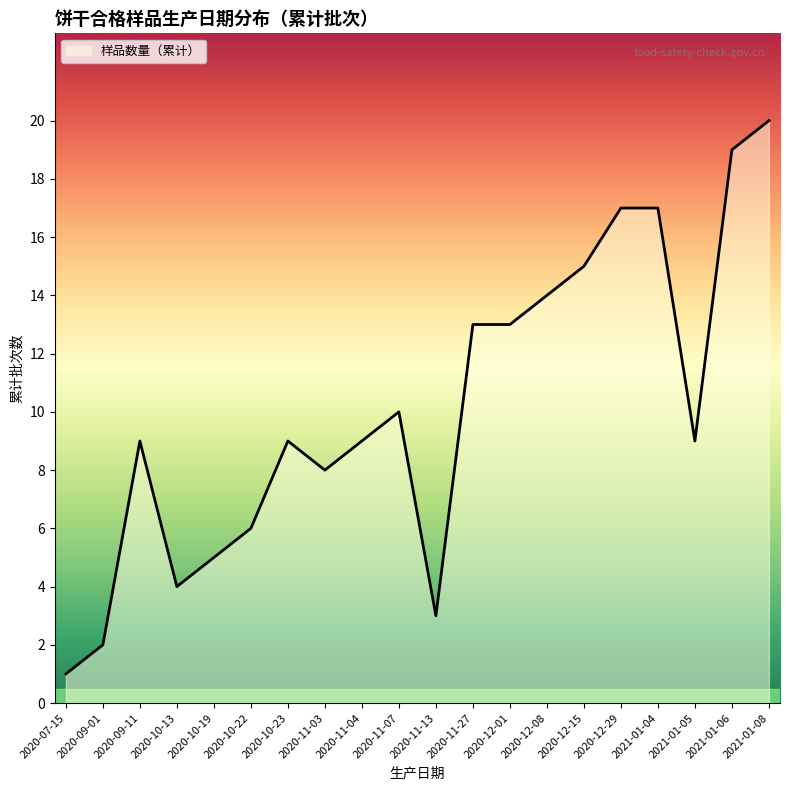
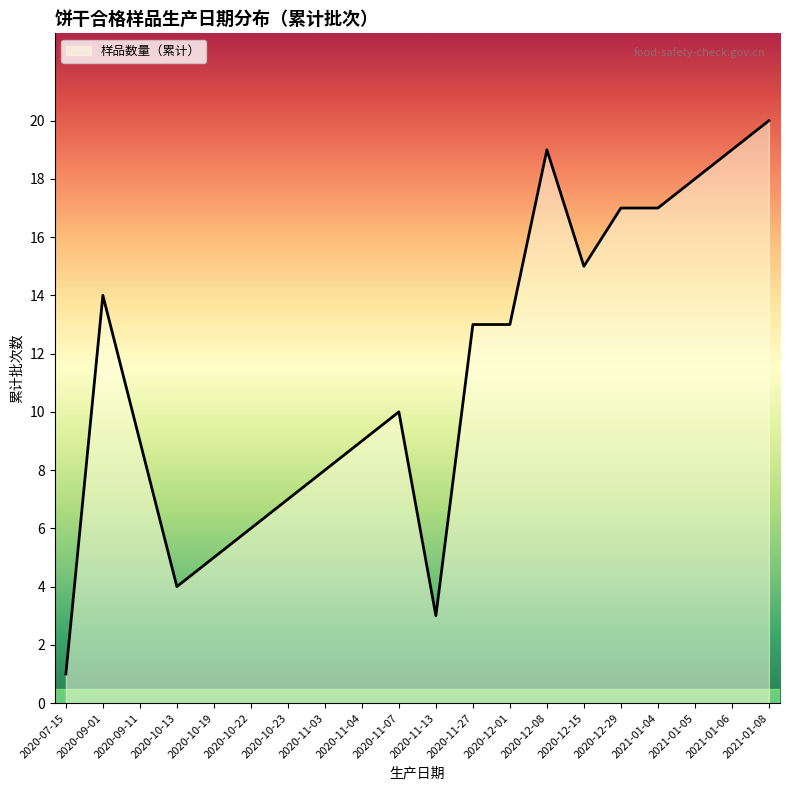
2020-09-01: 2 -> 14
2020-10-23: 9 -> 7
2020-12-08: 14 -> 19
2021-01-05: 9 -> 18
